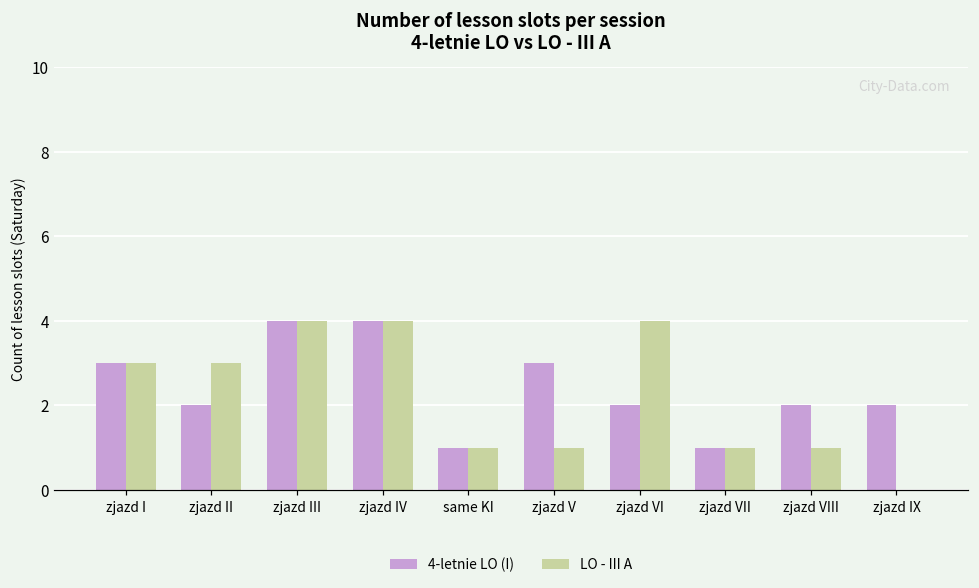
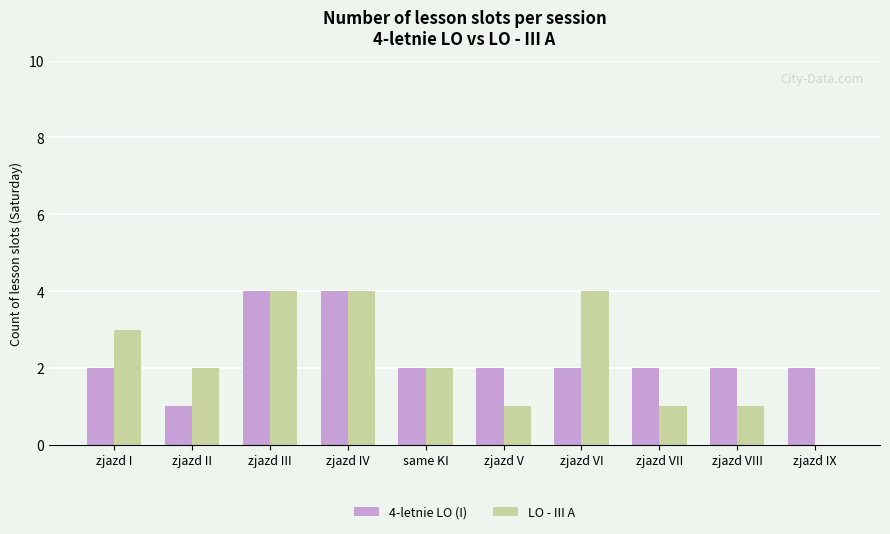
4-letnie LO (I), zjazd I: 3 -> 2
4-letnie LO (I), zjazd II: 2 -> 1
LO - III A, zjazd II: 3 -> 2
4-letnie LO (I), same KI: 1 -> 2
LO - III A, same KI: 1 -> 2
4-letnie LO (I), zjazd V: 3 -> 2
4-letnie LO (I), zjazd VII: 1 -> 2
